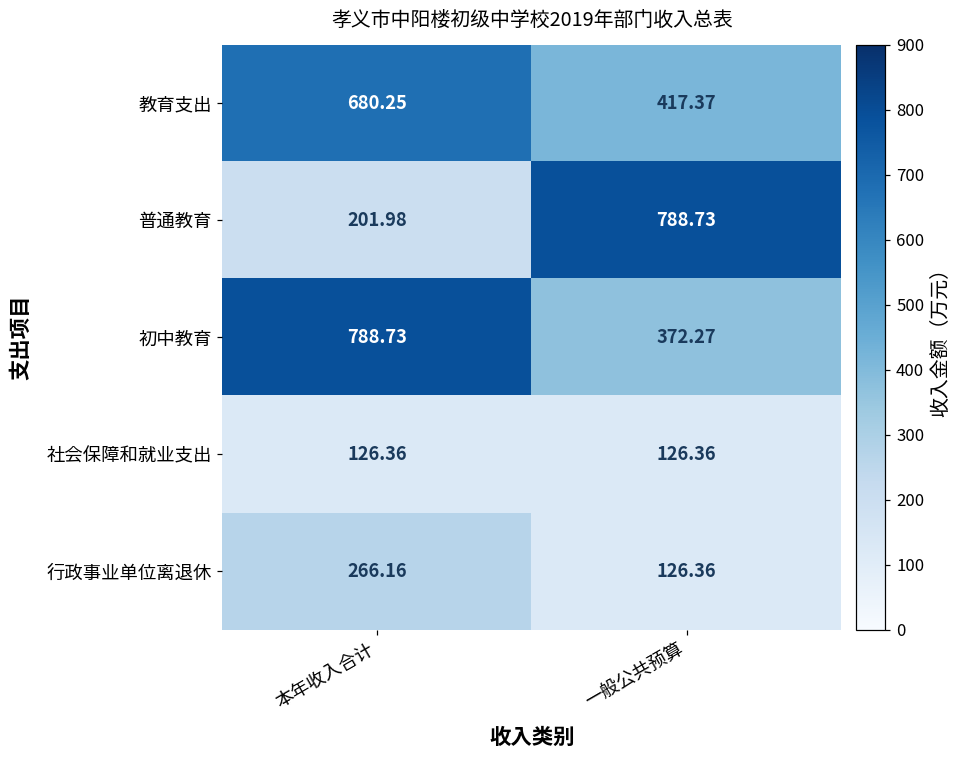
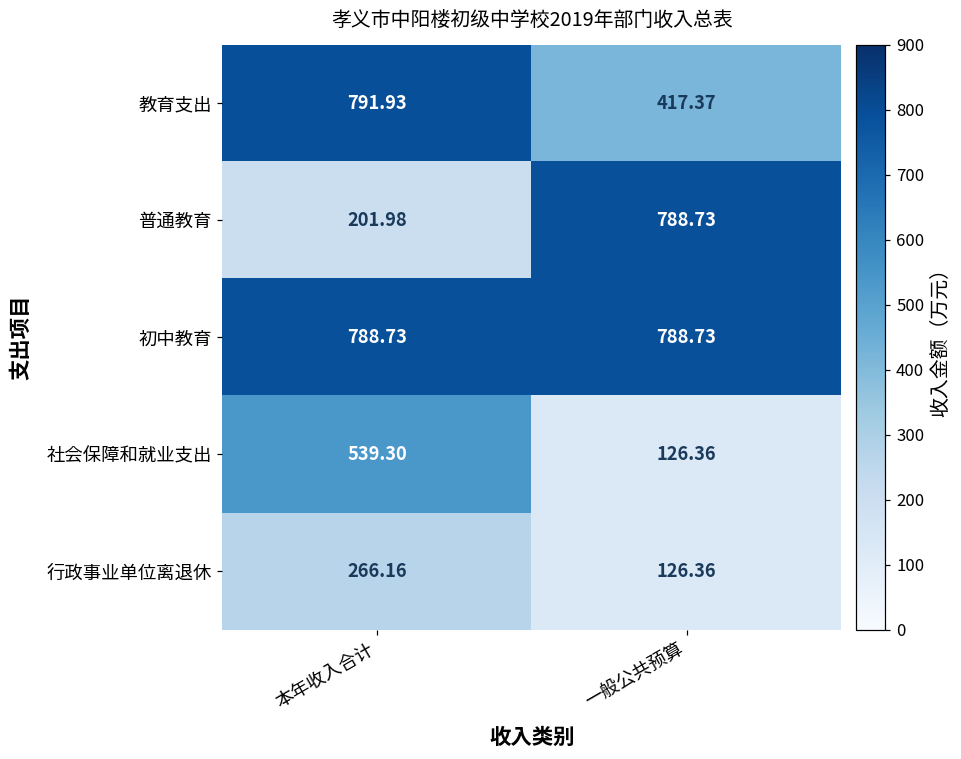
教育支出, 本年收入合计: 680.25 -> 791.93
初中教育, 一般公共预算: 372.27 -> 788.73
社会保障和就业支出, 本年收入合计: 126.36 -> 539.30
